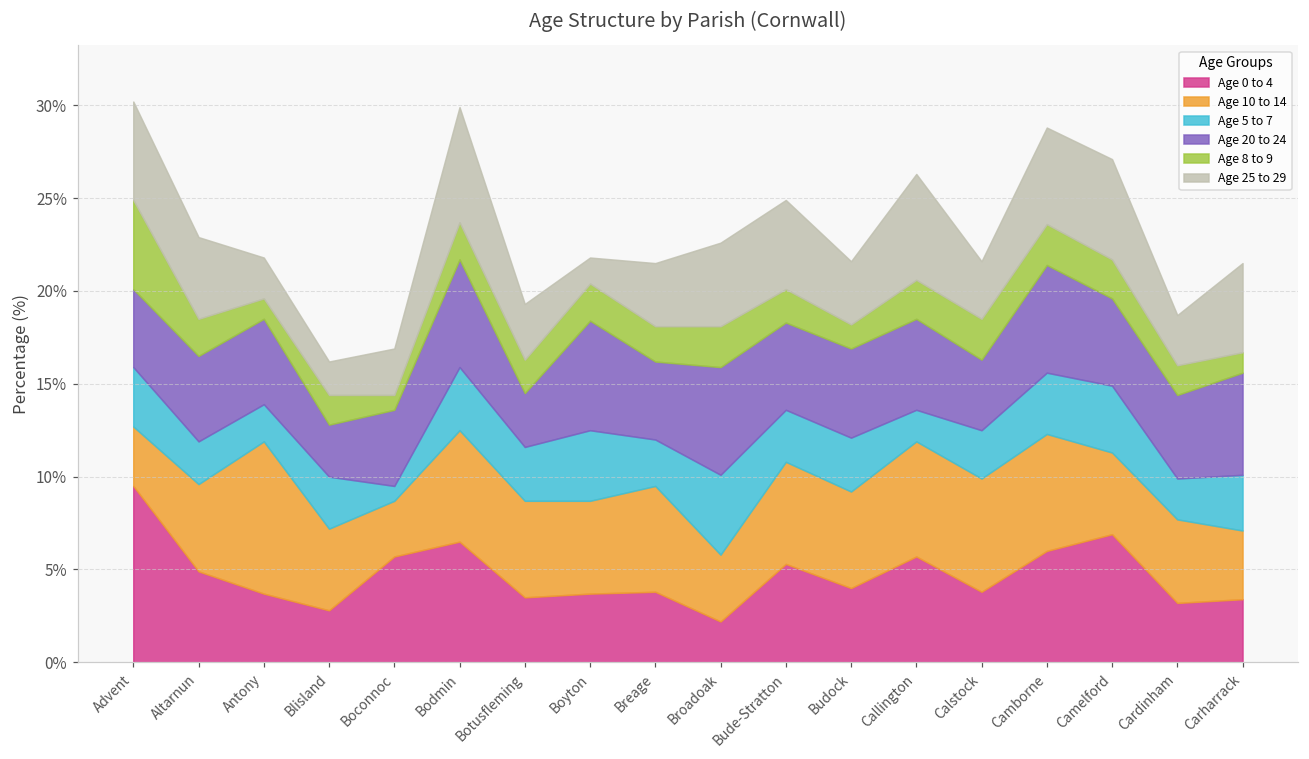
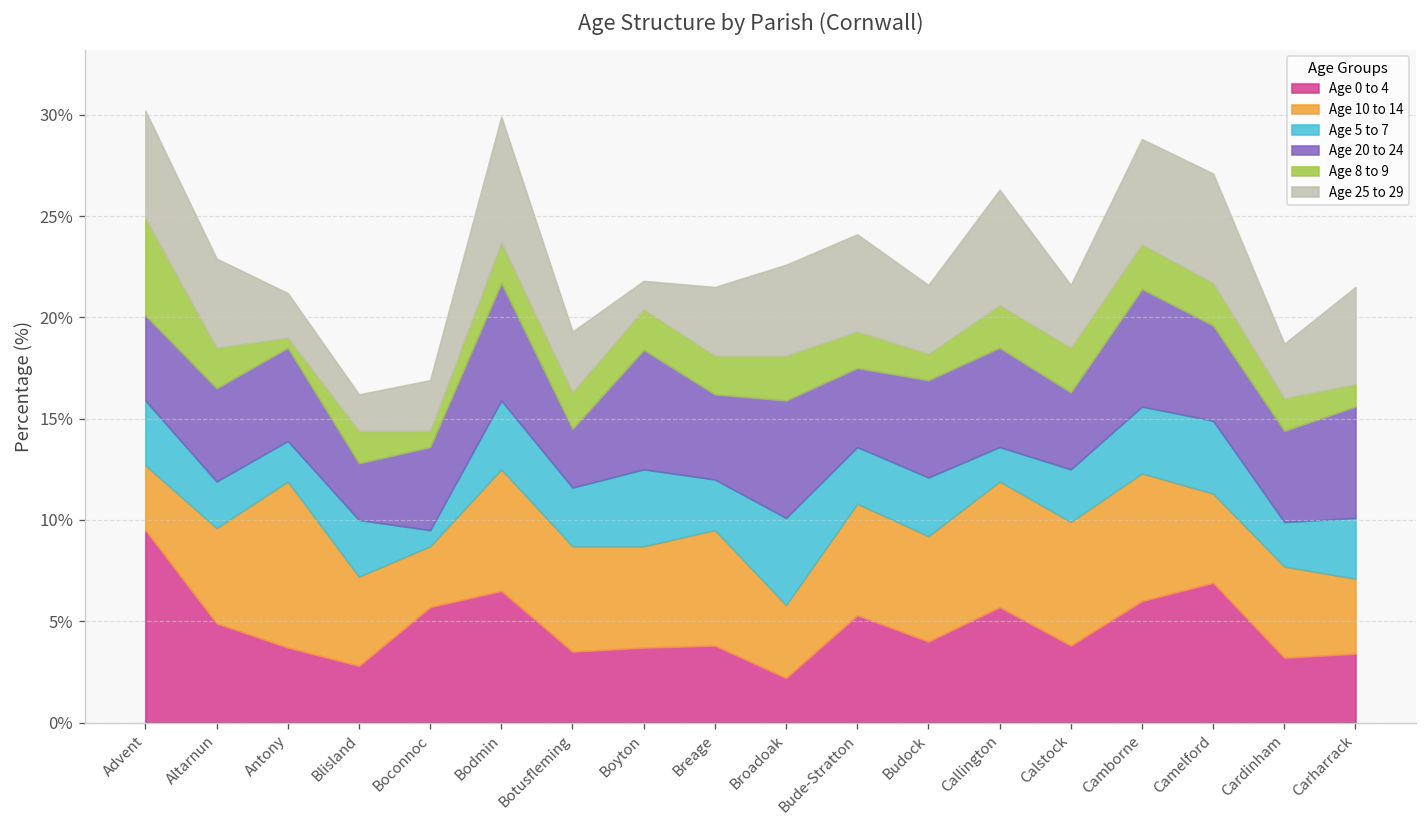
Age 8 to 9, Antony: 1.1% -> 0.5%
Age 20 to 24, Bude-Stratton: 4.7% -> 3.9%
